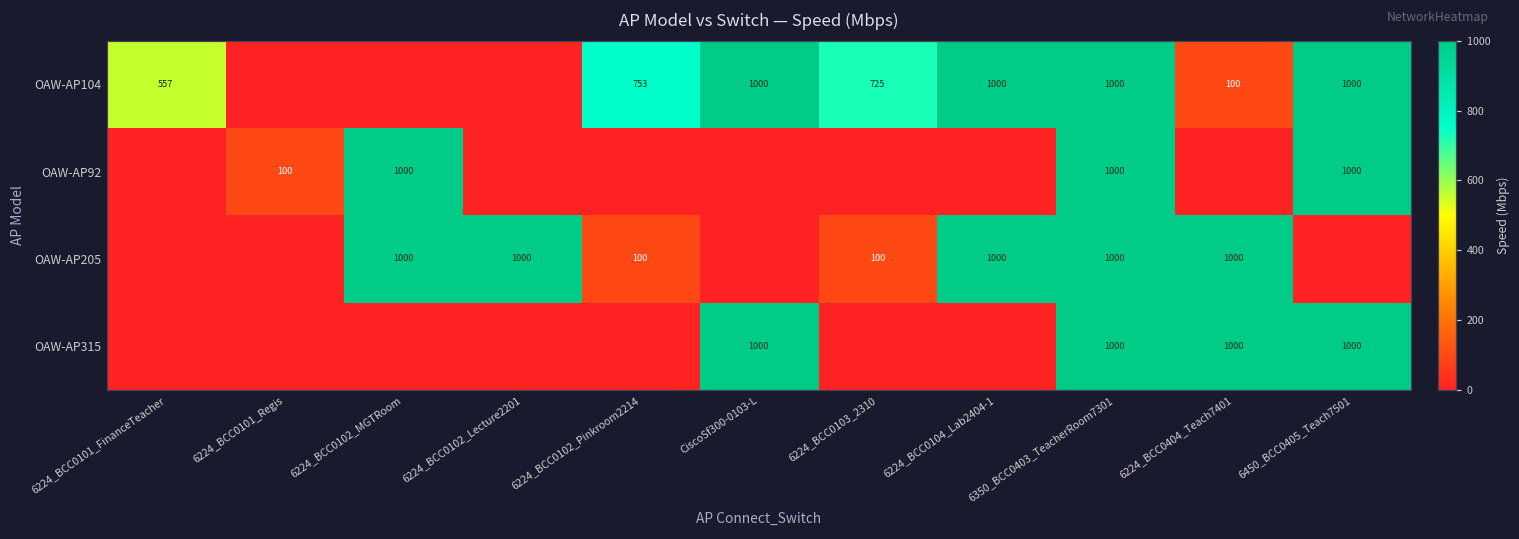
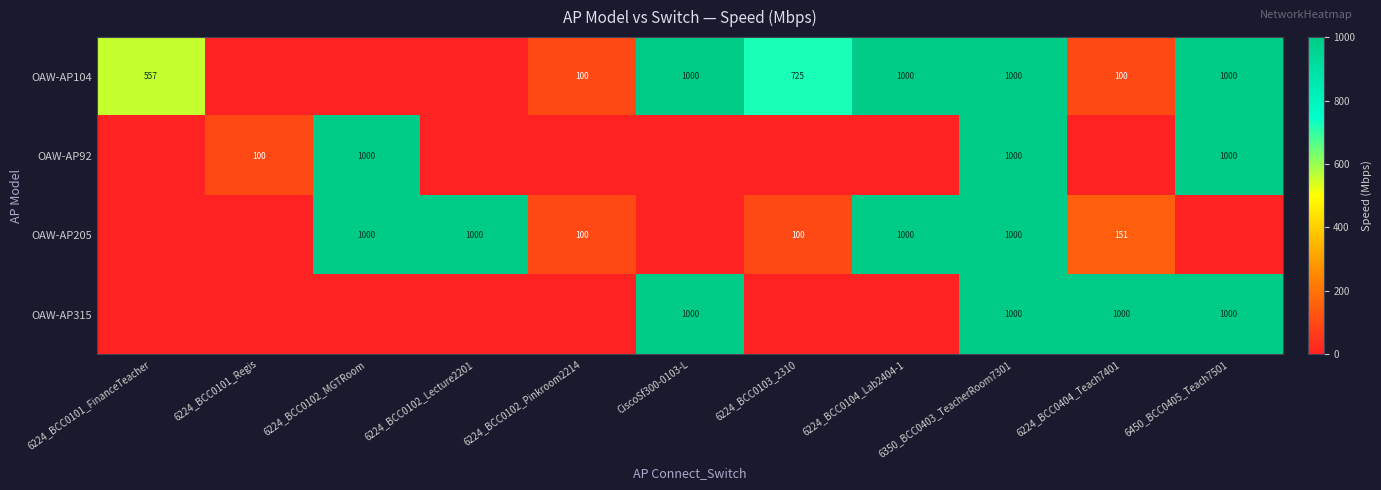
OAW-AP104, 6224_BCC0102_Pinkroom2214: 753 -> 100
OAW-AP205, 6224_BCC0404_Teach7401: 1000 -> 151
